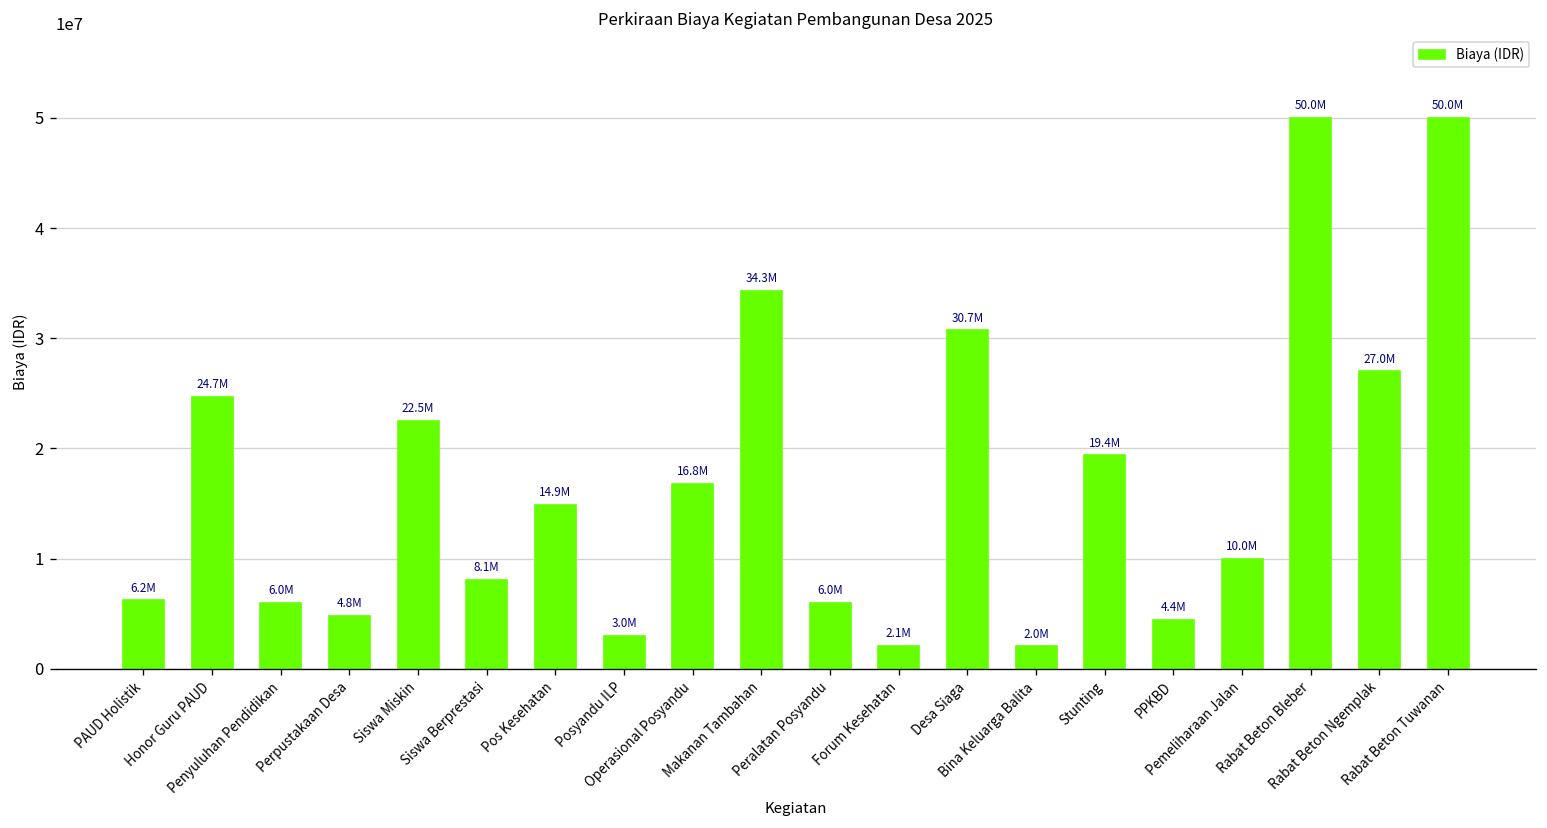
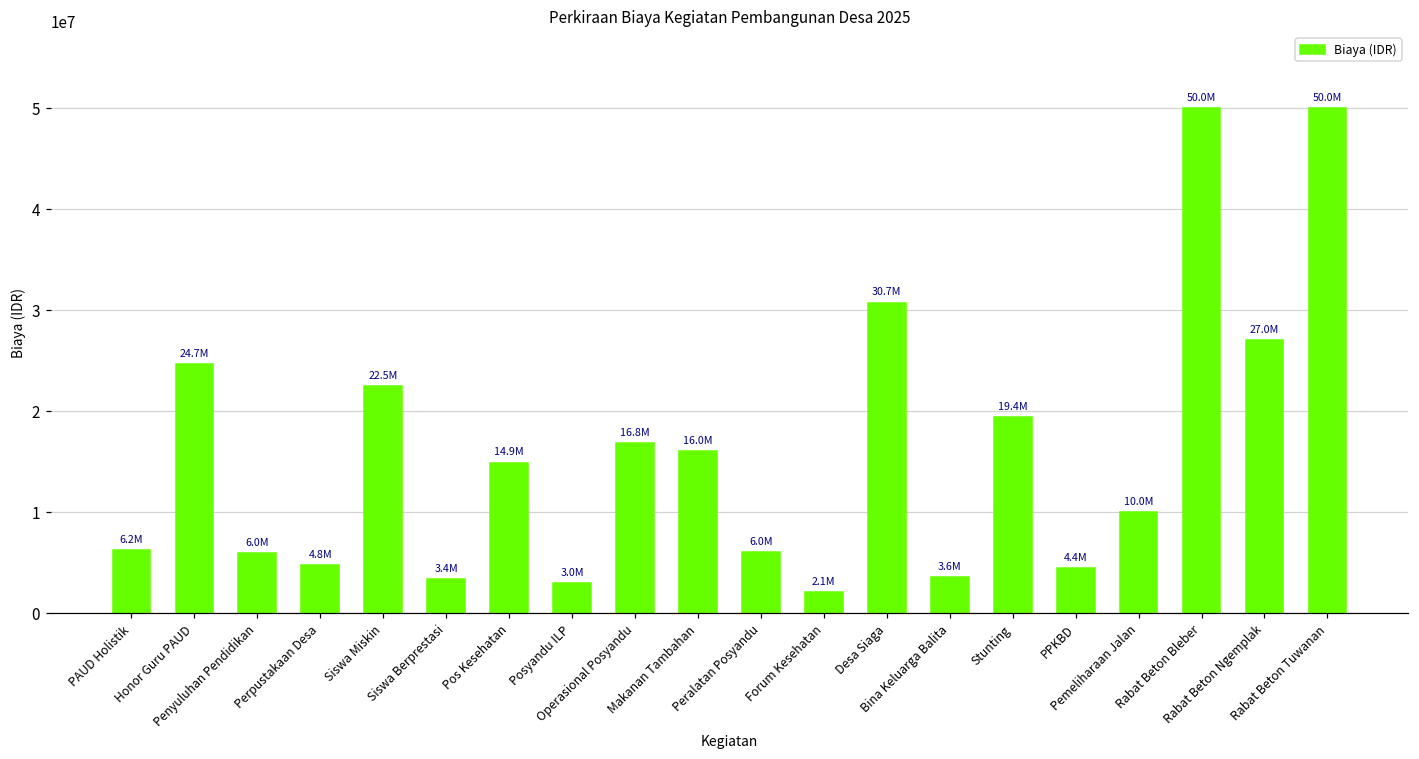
Siswa Berprestasi: 8.1M -> 3.4M
Makanan Tambahan: 34.3M -> 16.0M
Bina Keluarga Balita: 2.0M -> 3.6M
